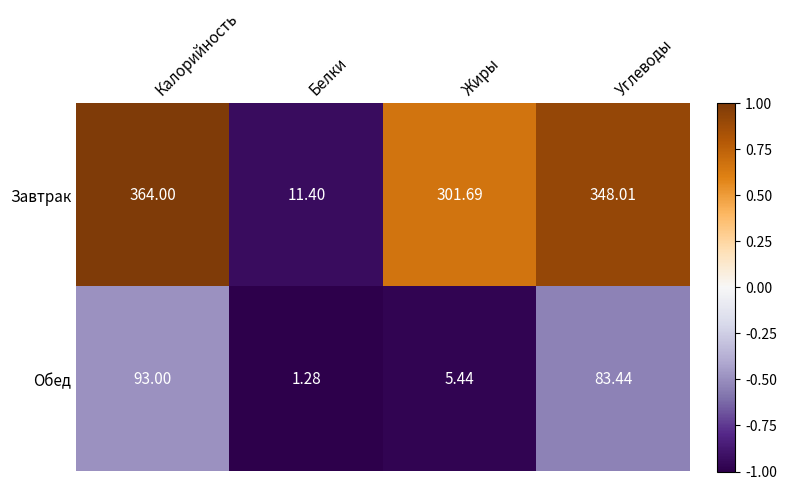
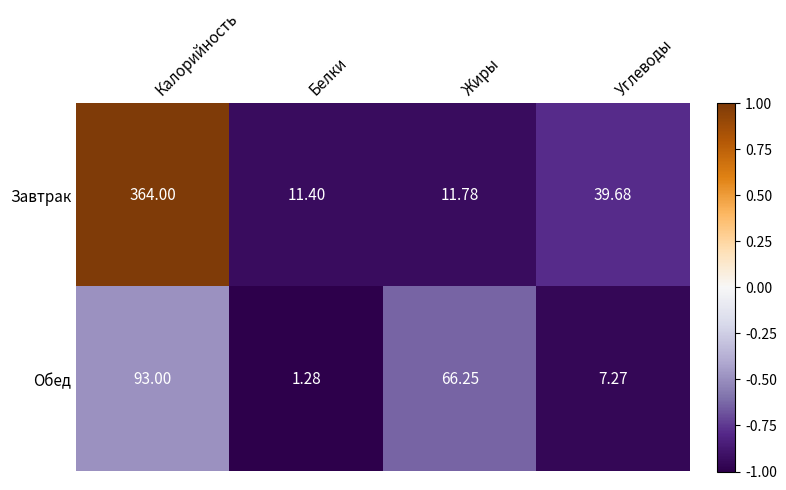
Завтрак, Жиры: 301.69 -> 11.78
Завтрак, Углеводы: 348.01 -> 39.68
Обед, Жиры: 5.44 -> 66.25
Обед, Углеводы: 83.44 -> 7.27
